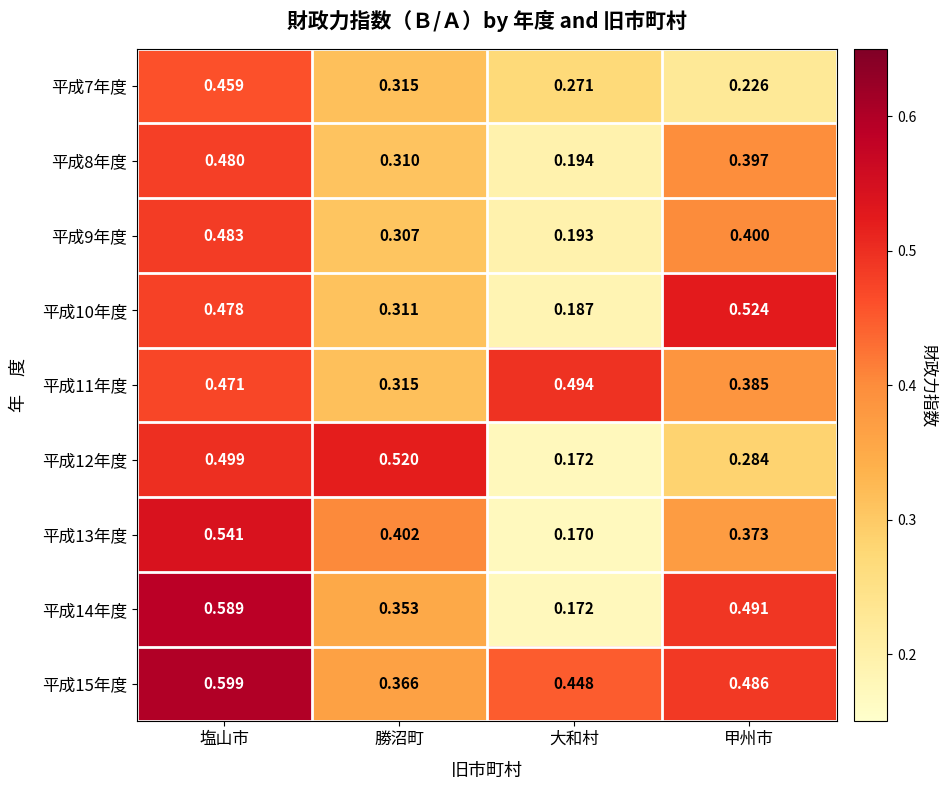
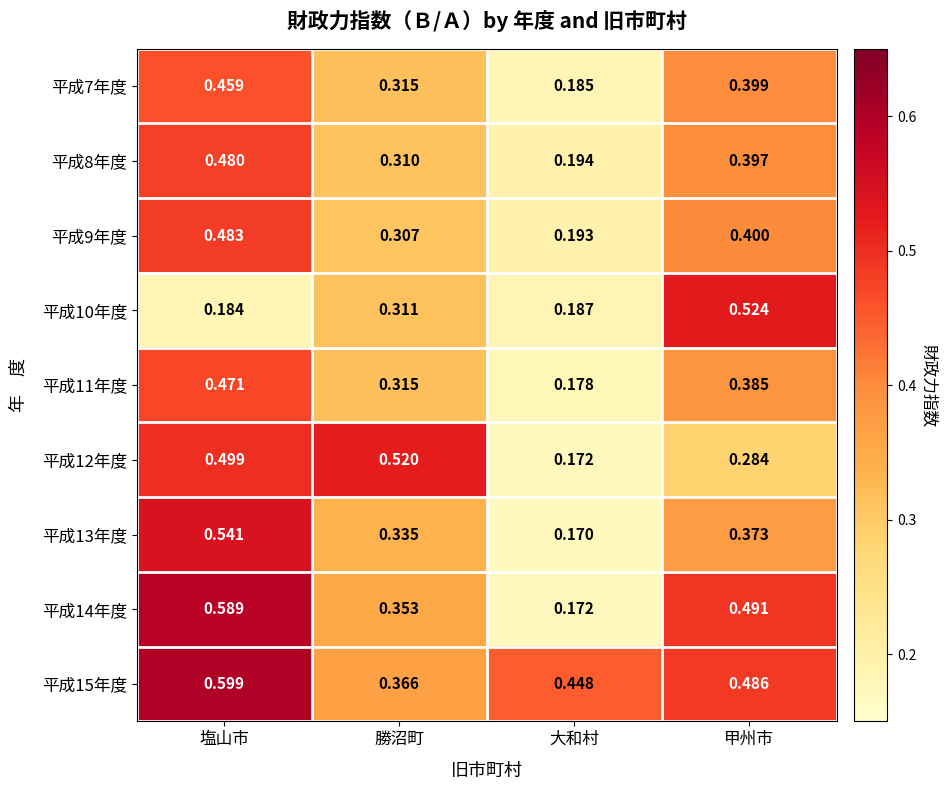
平成7年度, 大和村: 0.271 -> 0.185
平成7年度, 甲州市: 0.226 -> 0.399
平成10年度, 塩山市: 0.478 -> 0.184
平成11年度, 大和村: 0.494 -> 0.178
平成13年度, 勝沼町: 0.402 -> 0.335
